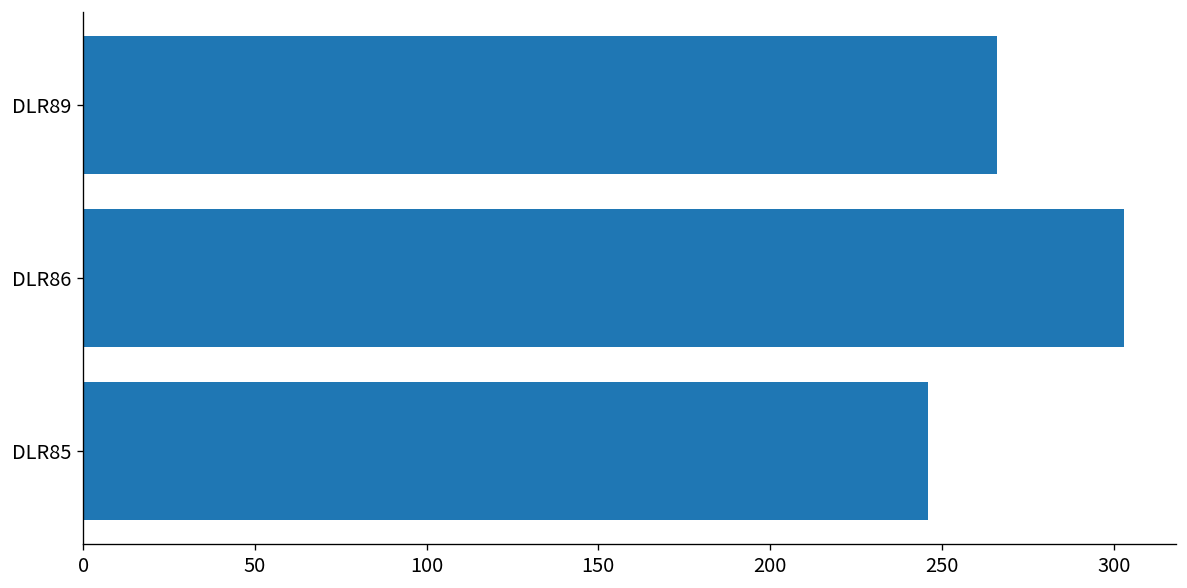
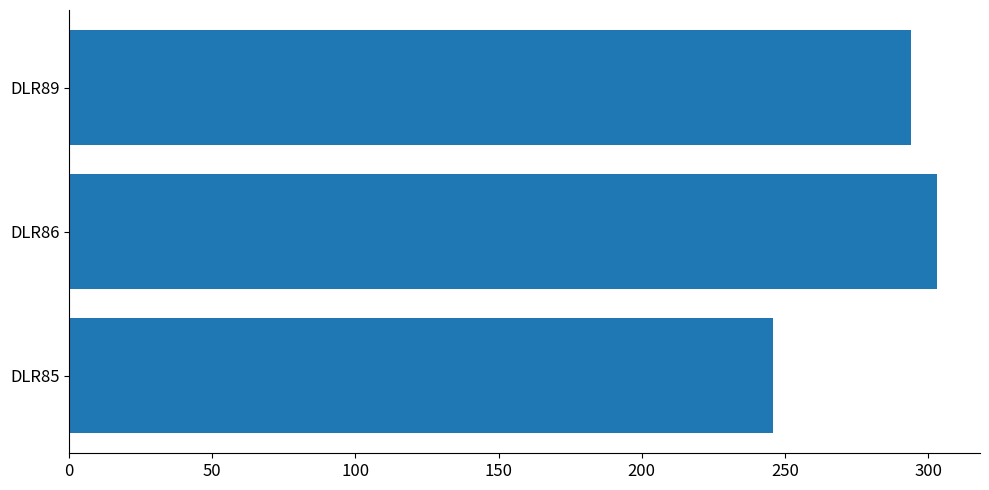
DLR89: 266 -> 294
